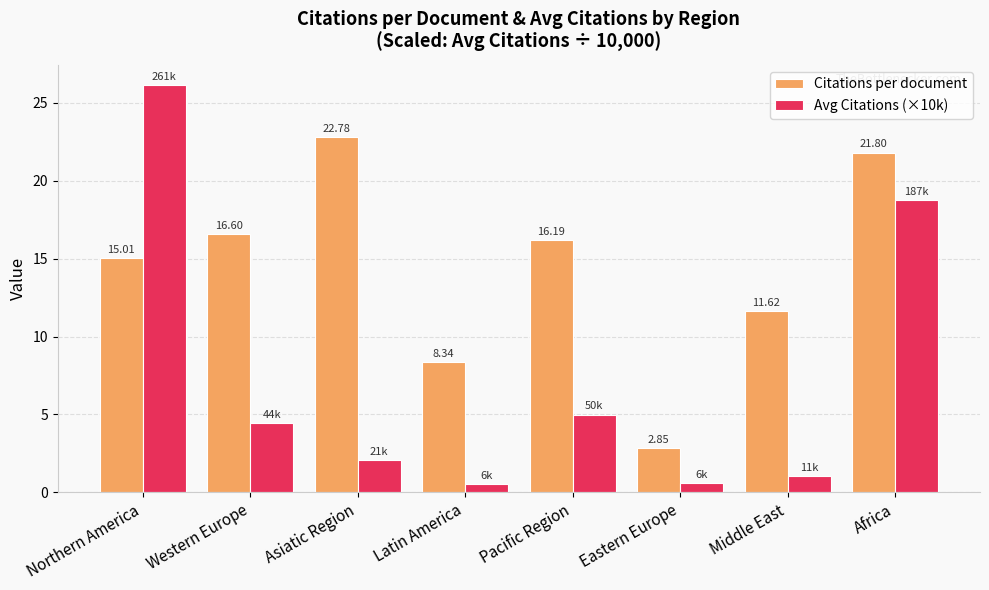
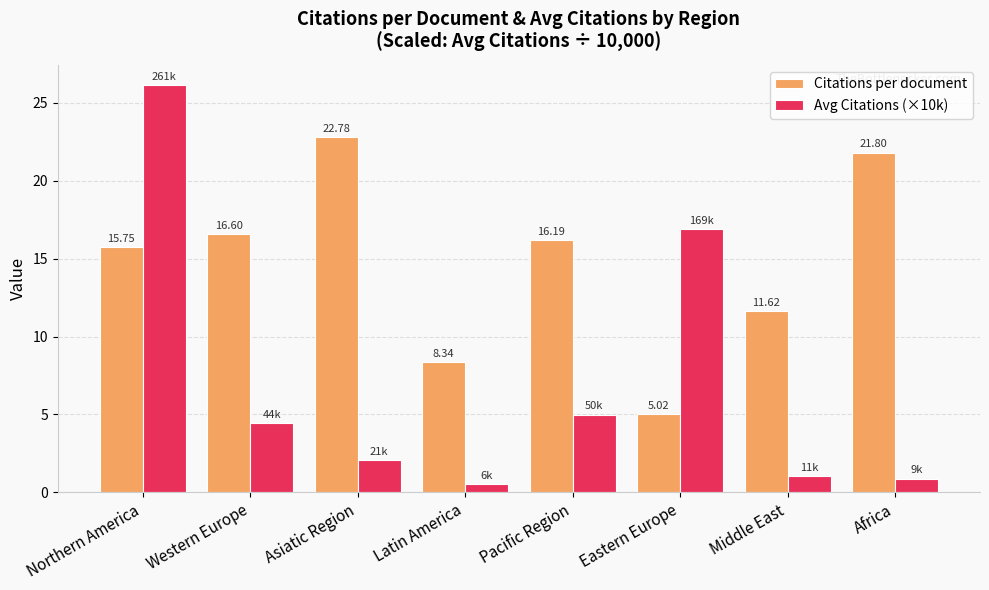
Citations per document, Northern America: 15.01 -> 15.75
Citations per document, Eastern Europe: 2.85 -> 5.02
Avg Citations (×10k), Eastern Europe: 6k -> 169k
Avg Citations (×10k), Africa: 187k -> 9k
